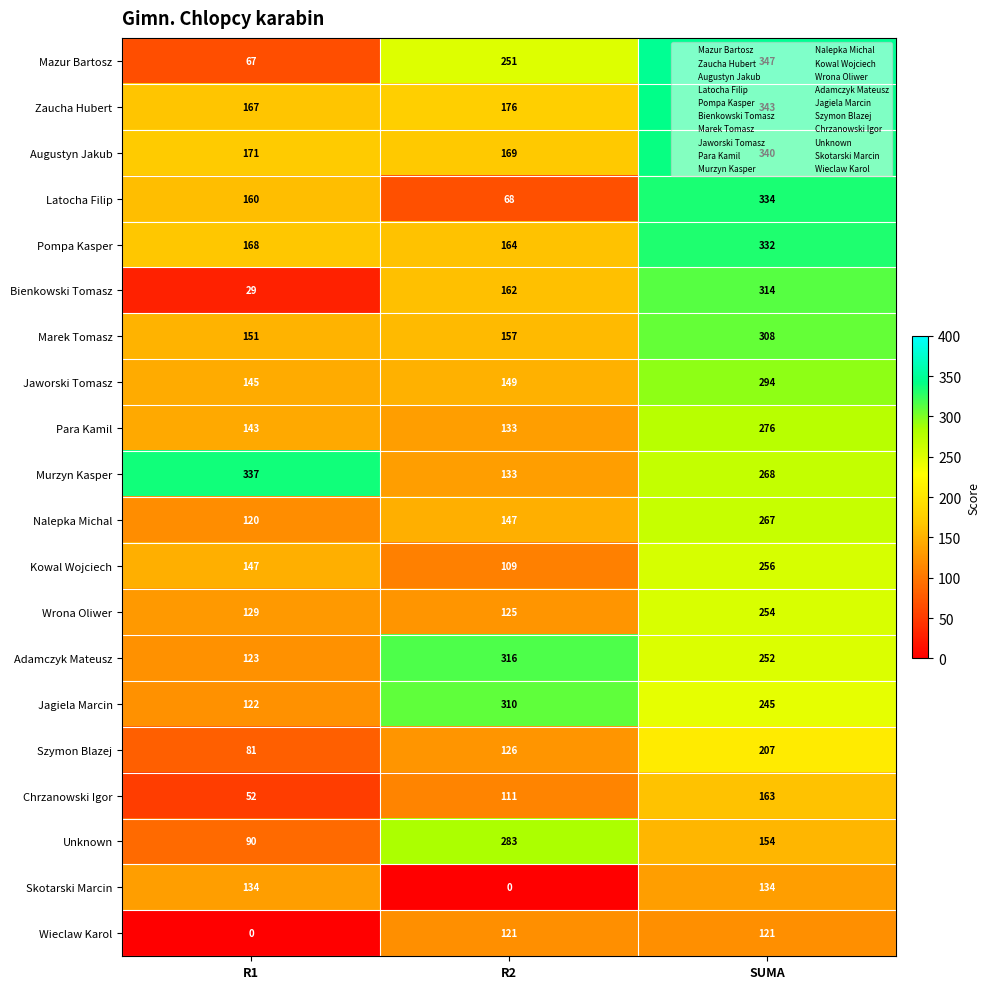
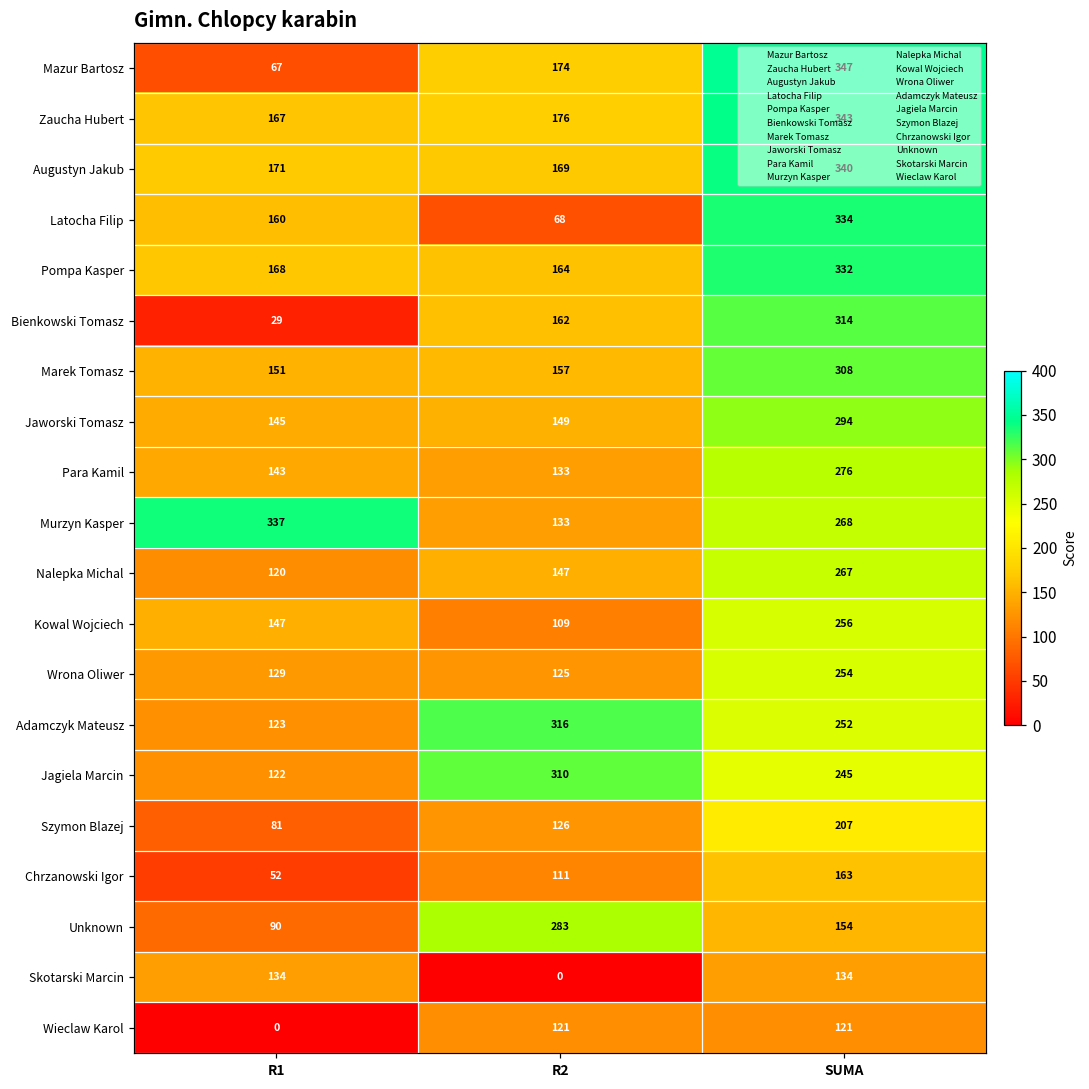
Mazur Bartosz, R2: 251 -> 174
